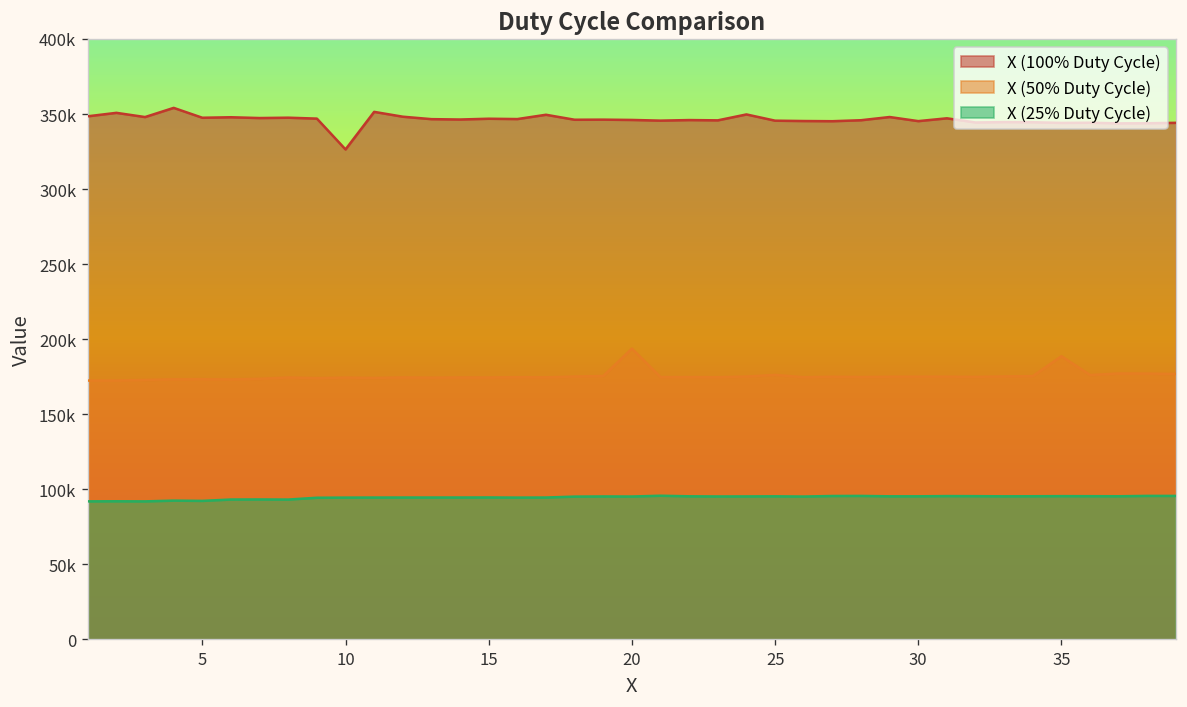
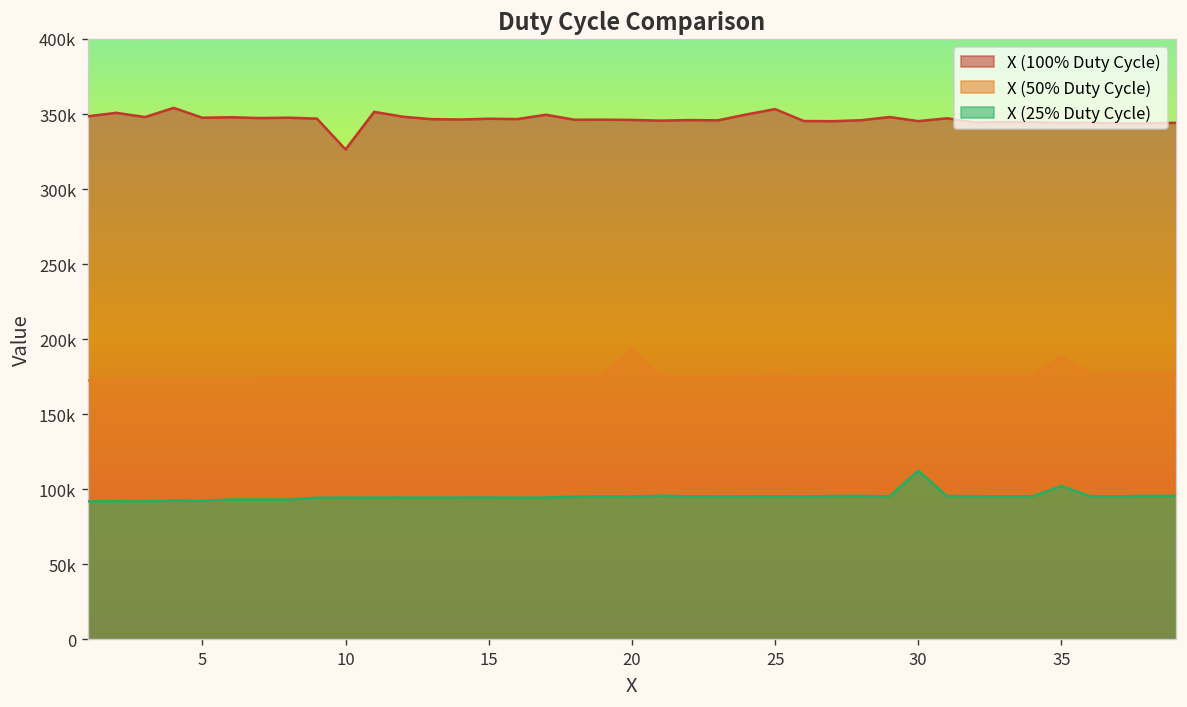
X (100% Duty Cycle), 25: 346000 -> 353000
X (25% Duty Cycle), 30: 95000 -> 112000
X (25% Duty Cycle), 35: 95000 -> 102000
